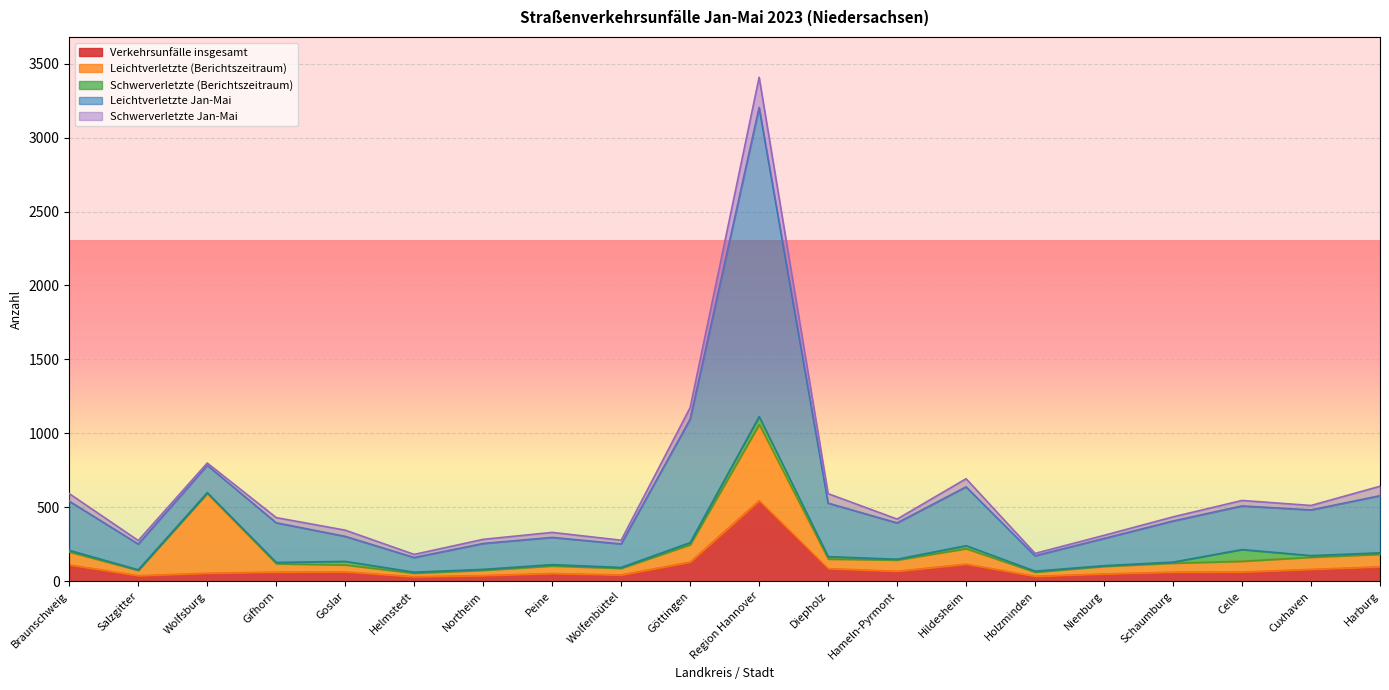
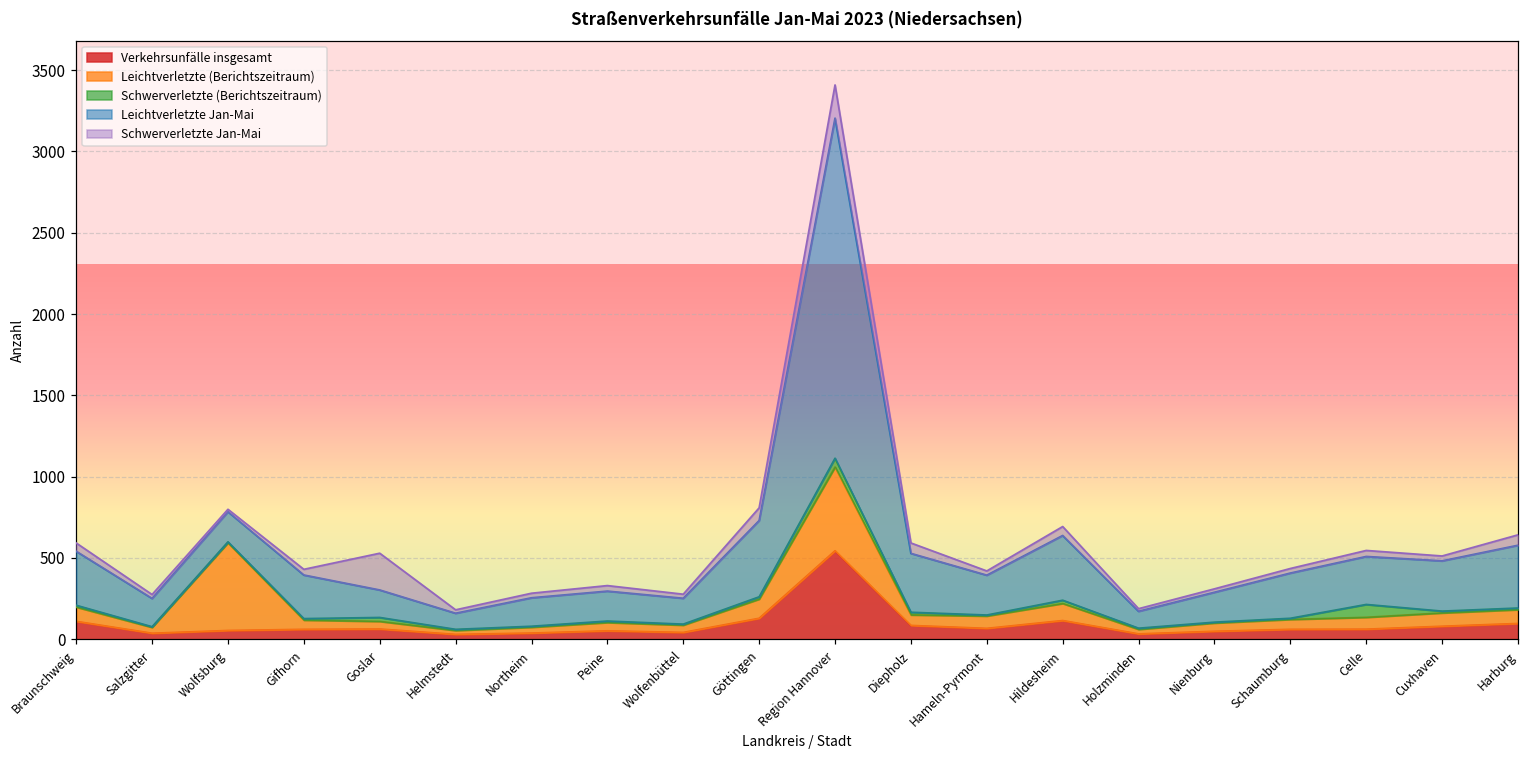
Schwerverletzte Jan-Mai, Goslar: 40 -> 230
Leichtverletzte Jan-Mai, Göttingen: 840 -> 470
